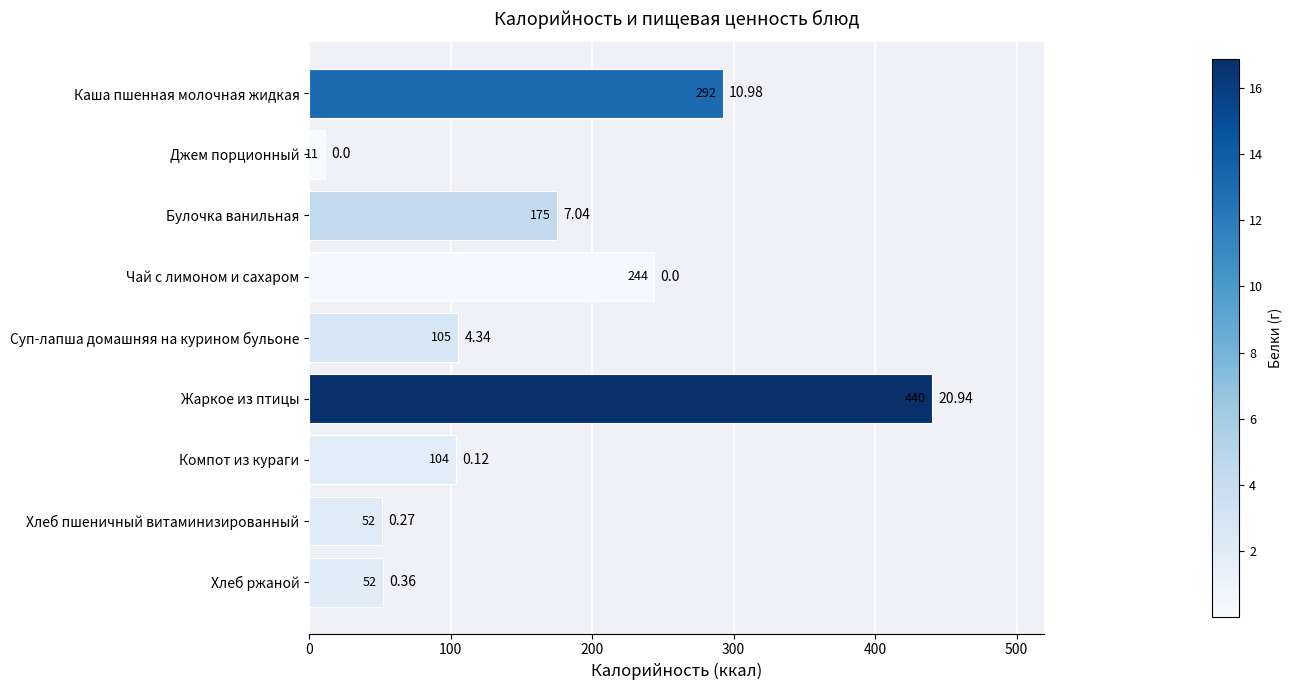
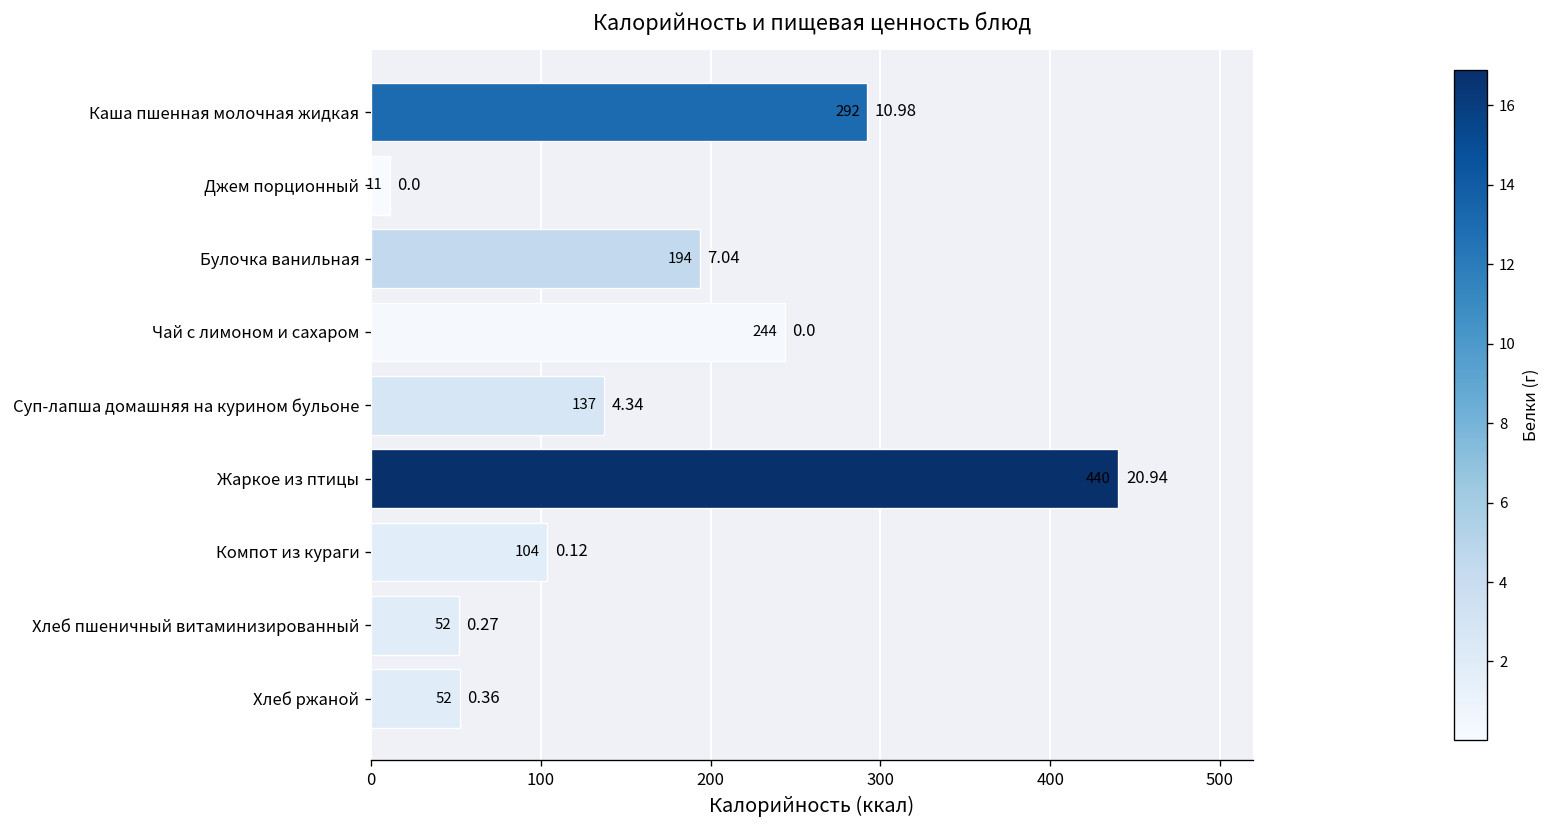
Булочка ванильная: 175 -> 194
Суп-лапша домашняя на курином бульоне: 105 -> 137
